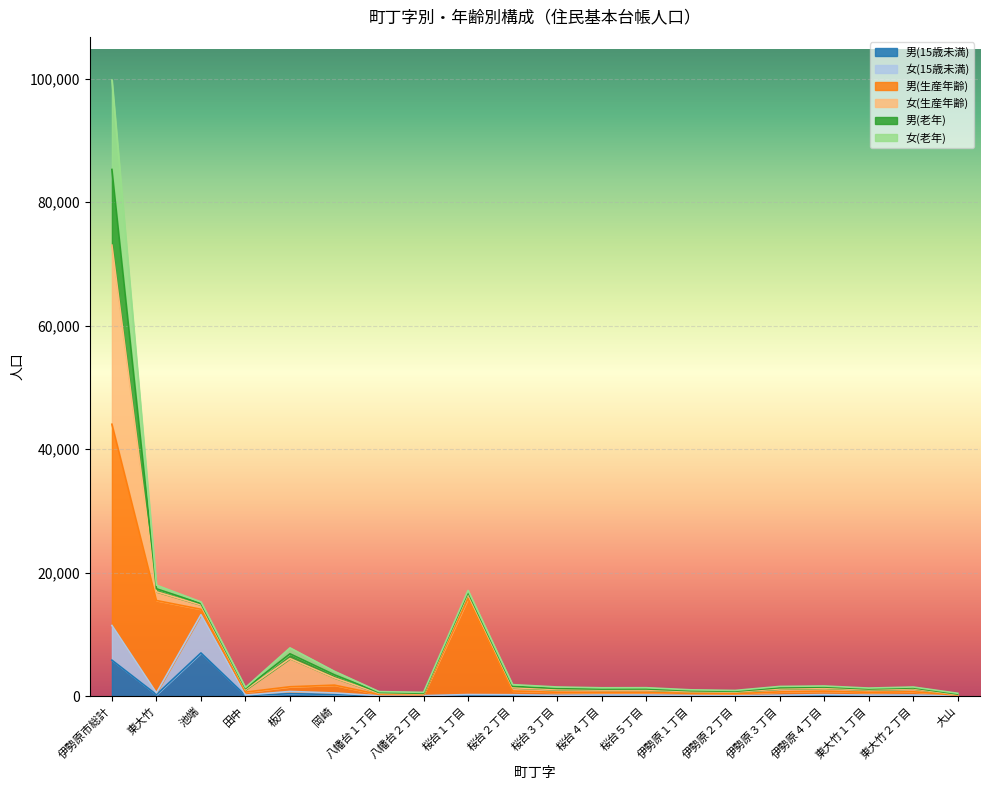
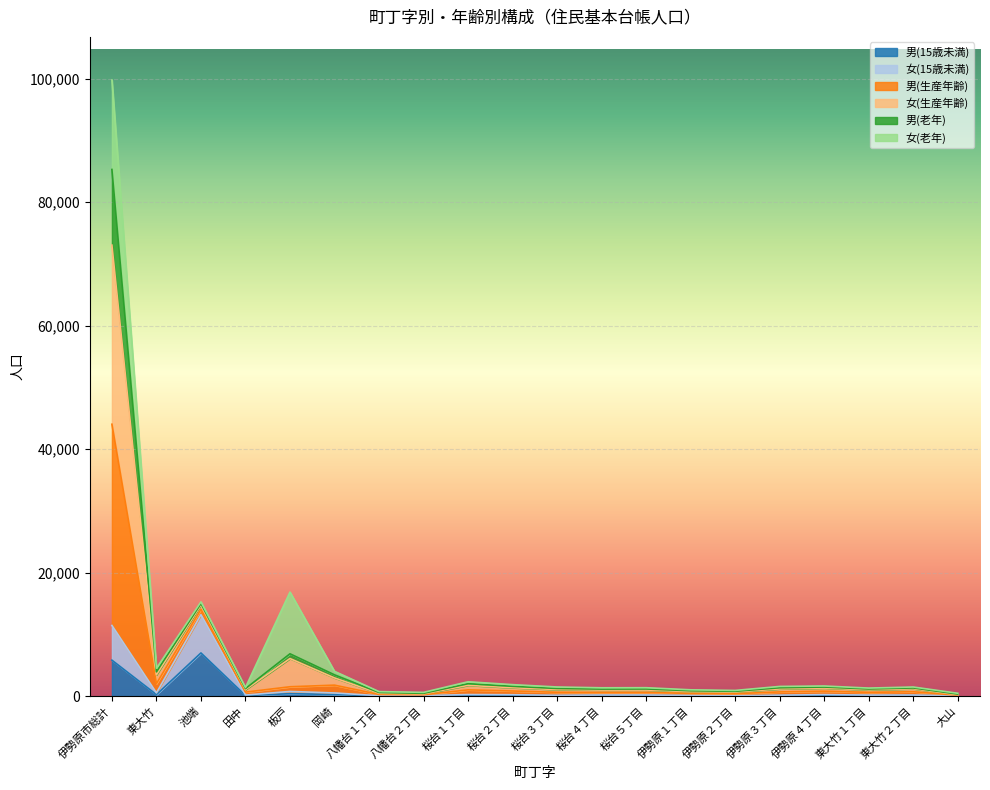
男(生産年齢), 東大竹: 15,000 -> 2,000
女(老年), 板戸: 1,000 -> 10,000
男(生産年齢), 桜台１丁目: 16,000 -> 1,000
